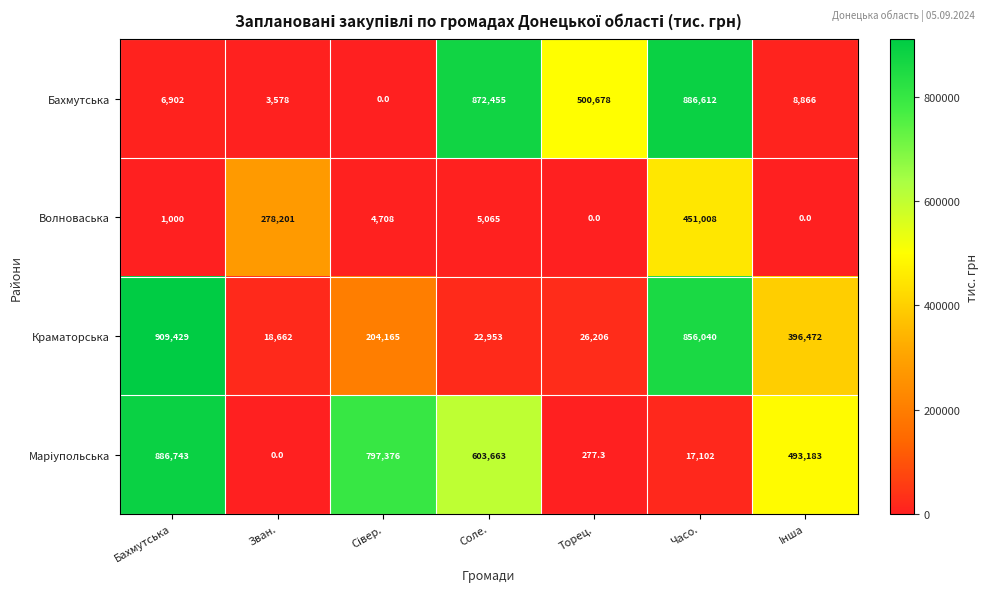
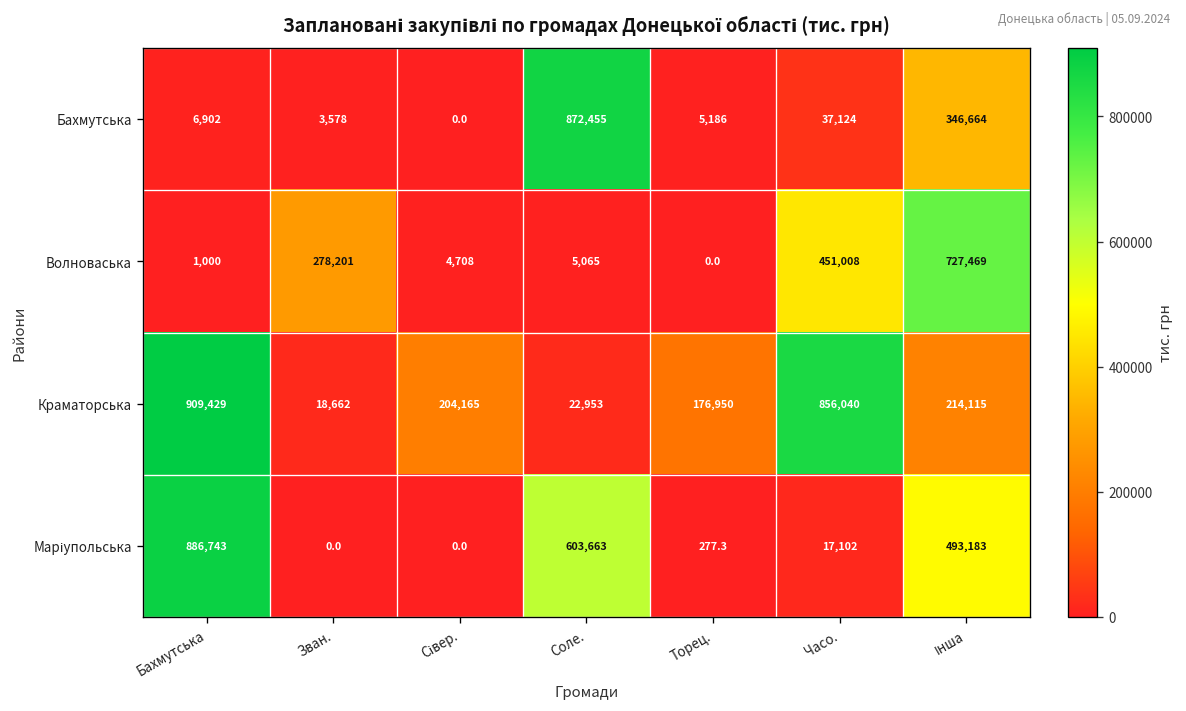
Бахмутська, Торец.: 500,678 -> 5,186
Бахмутська, Часо.: 886,612 -> 37,124
Бахмутська, Інша: 8,866 -> 346,664
Волноваська, Інша: 0.0 -> 727,469
Краматорська, Торец.: 26,206 -> 176,950
Краматорська, Інша: 396,472 -> 214,115
Маріупольська, Сівер.: 797,376 -> 0.0
